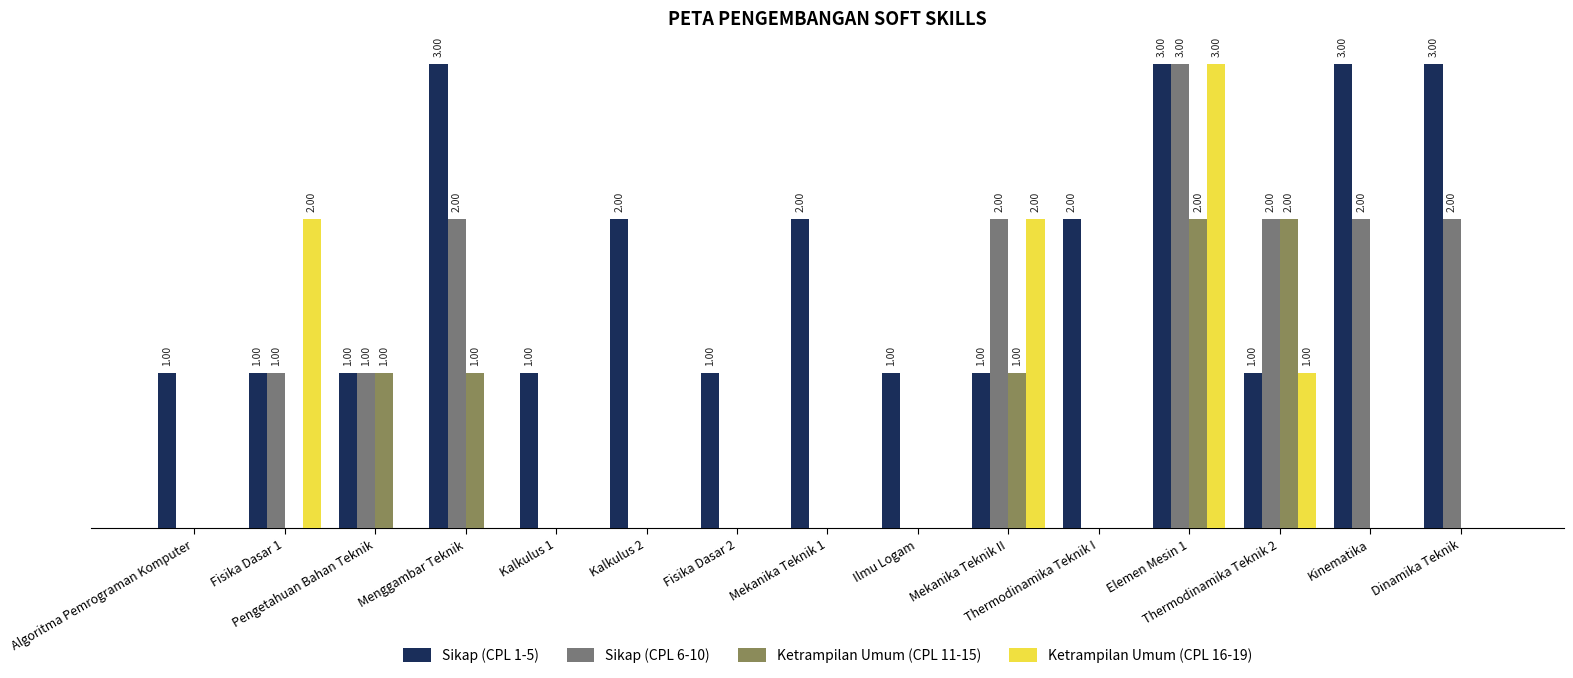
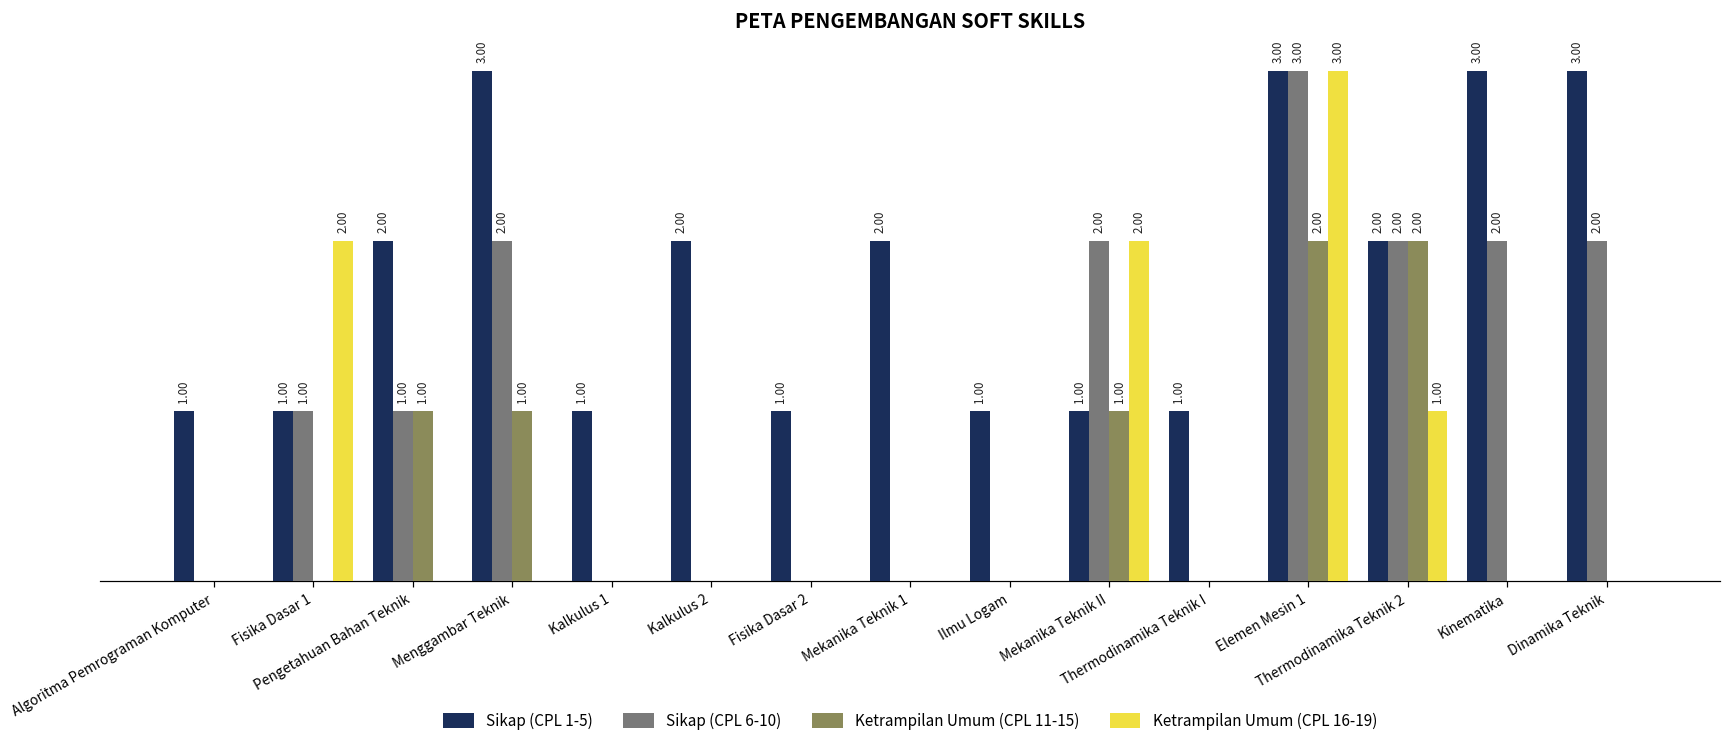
Sikap (CPL 1-5), Pengetahuan Bahan Teknik: 1.00 -> 2.00
Sikap (CPL 1-5), Thermodinamika Teknik I: 2.00 -> 1.00
Sikap (CPL 1-5), Thermodinamika Teknik 2: 1.00 -> 2.00
